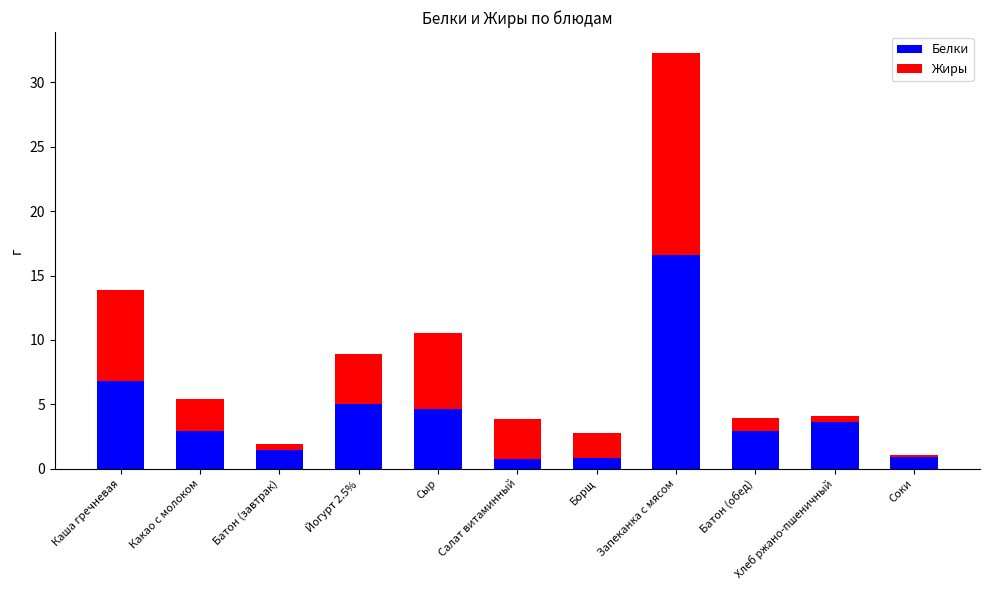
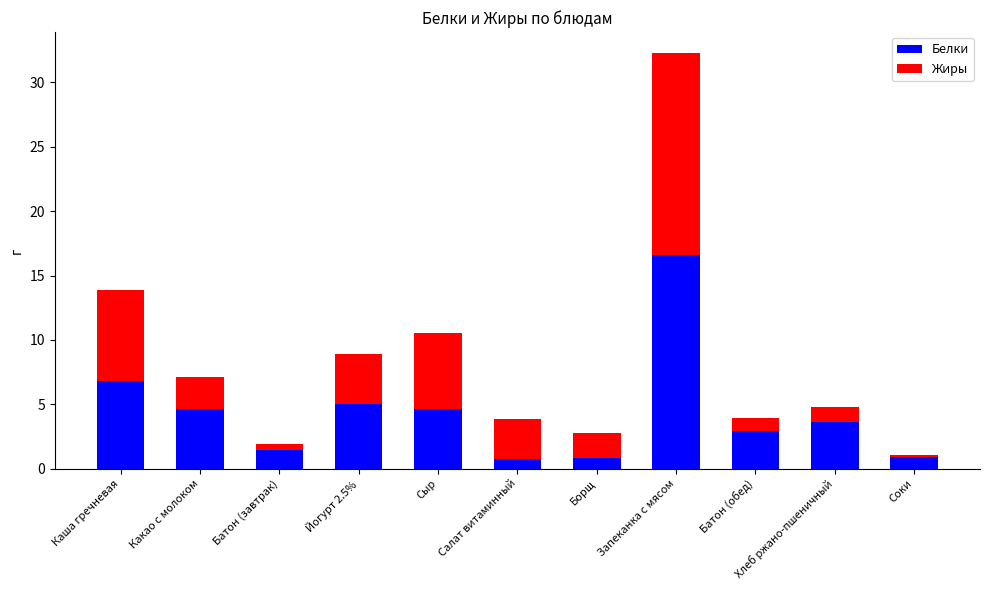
Белки, Какао с молоком: 2.9 -> 4.6
Жиры, Хлеб ржано-пшеничный: 0.5 -> 1.2
